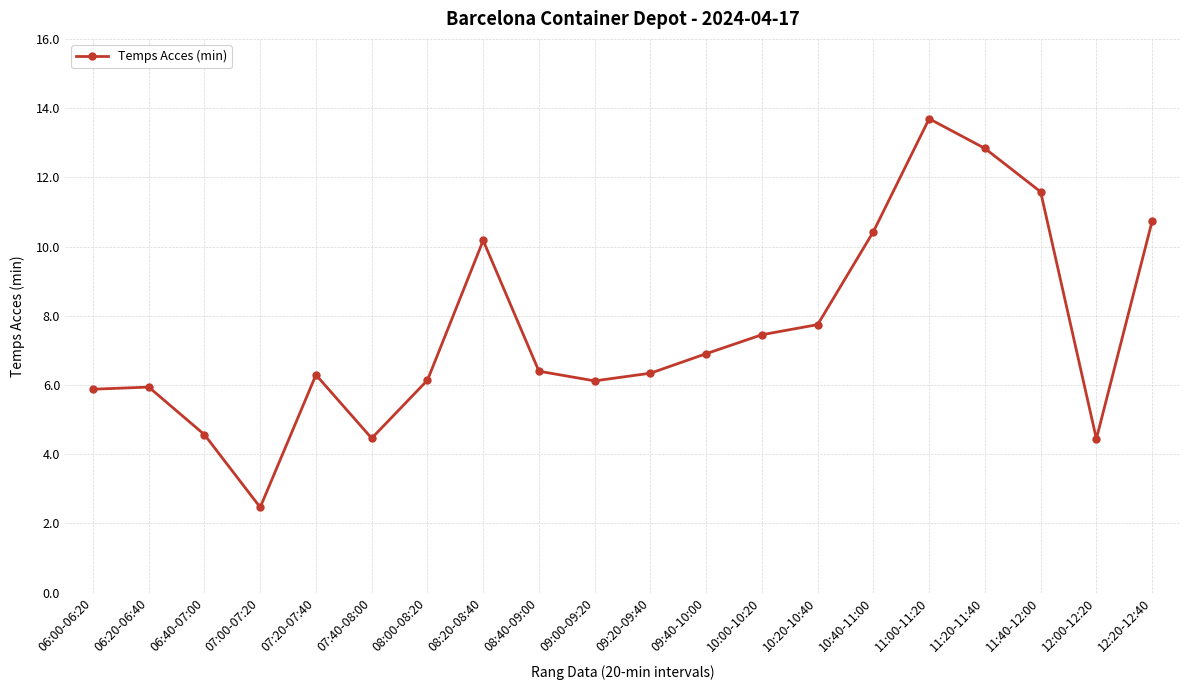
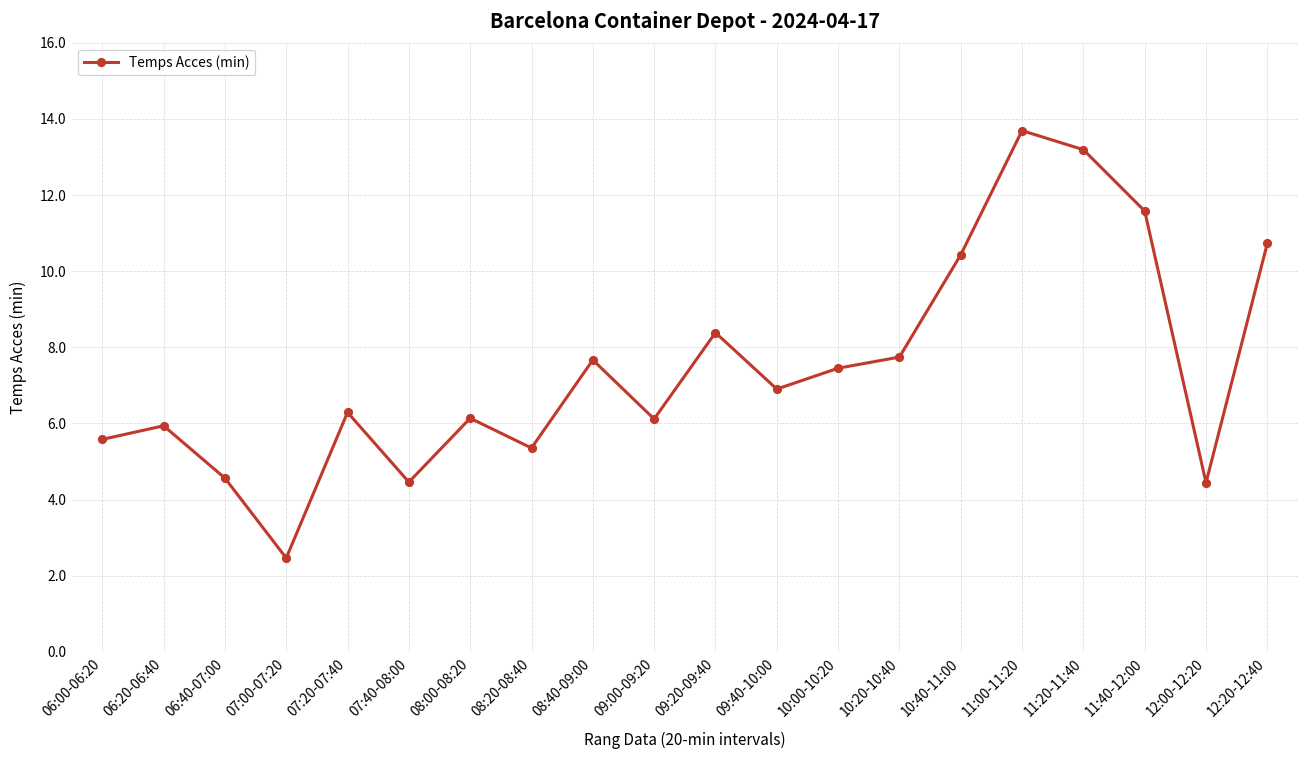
06:00-06:20: 5.9 -> 5.6
08:20-08:40: 10.2 -> 5.4
08:40-09:00: 6.4 -> 7.7
09:20-09:40: 6.3 -> 8.4
11:20-11:40: 12.8 -> 13.2
